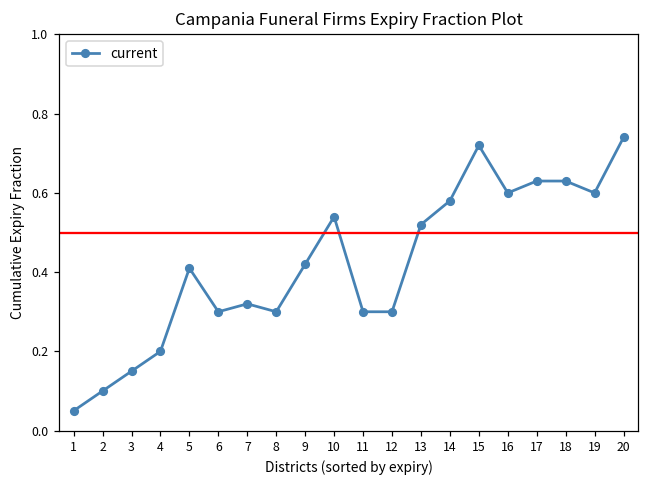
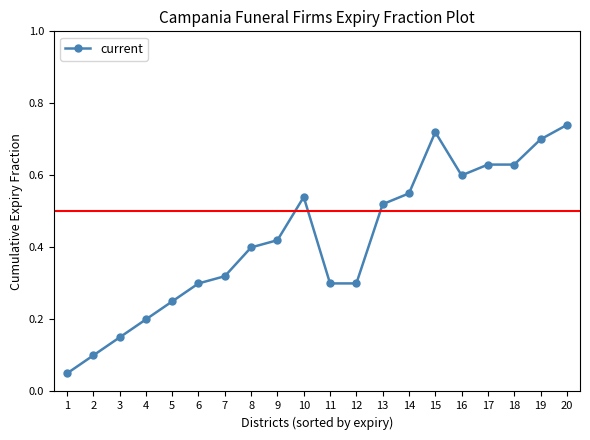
5: 0.41 -> 0.25
8: 0.3 -> 0.4
14: 0.58 -> 0.55
19: 0.6 -> 0.7
